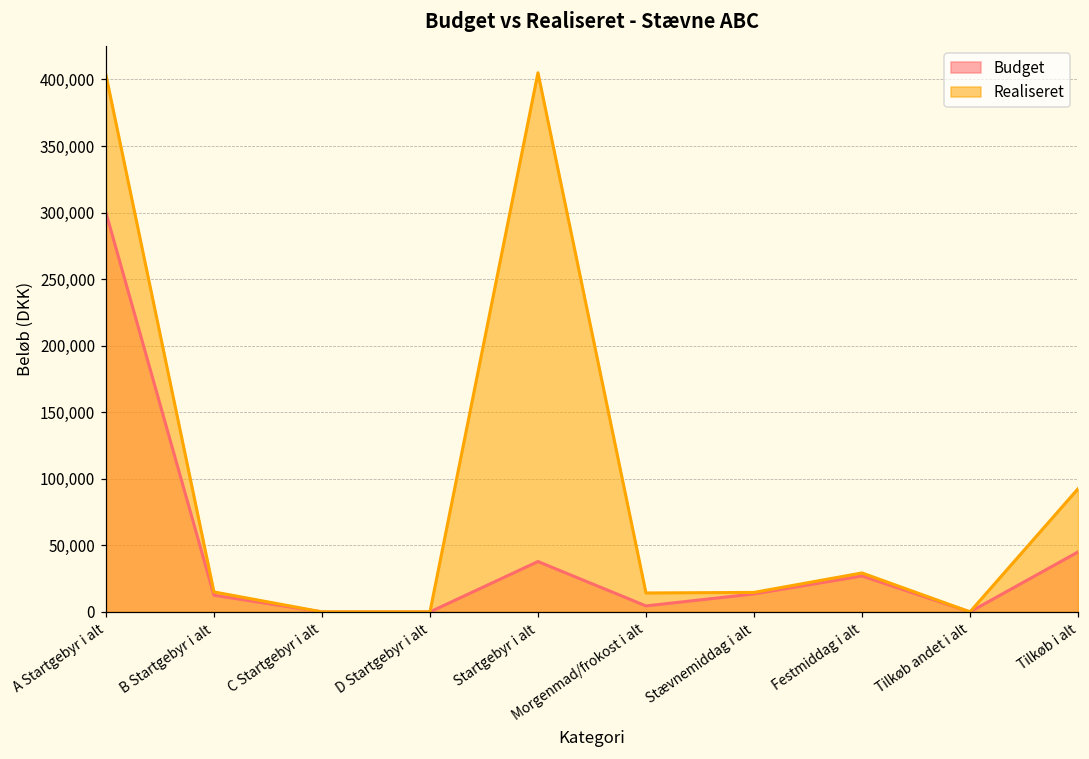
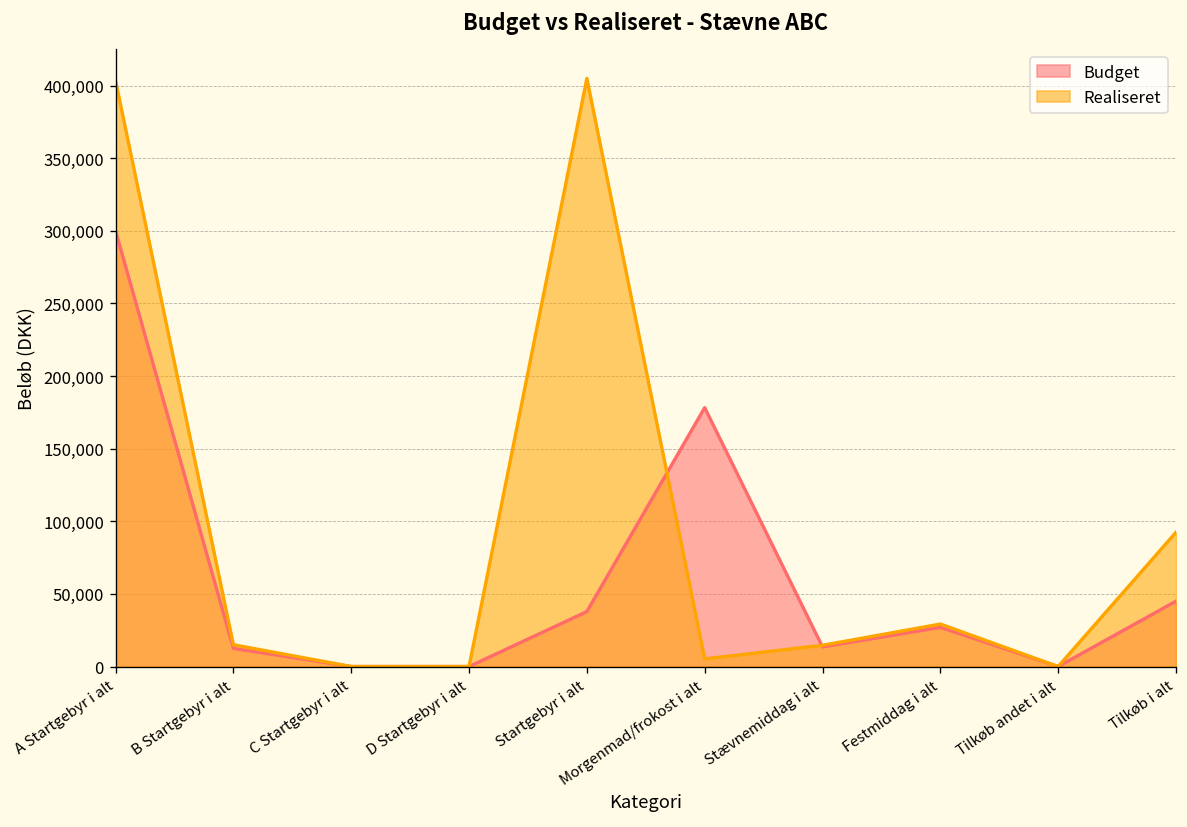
Budget, Morgenmad/frokost i alt: 5,000 -> 178,000
Realiseret, Morgenmad/frokost i alt: 14,000 -> 5,000
